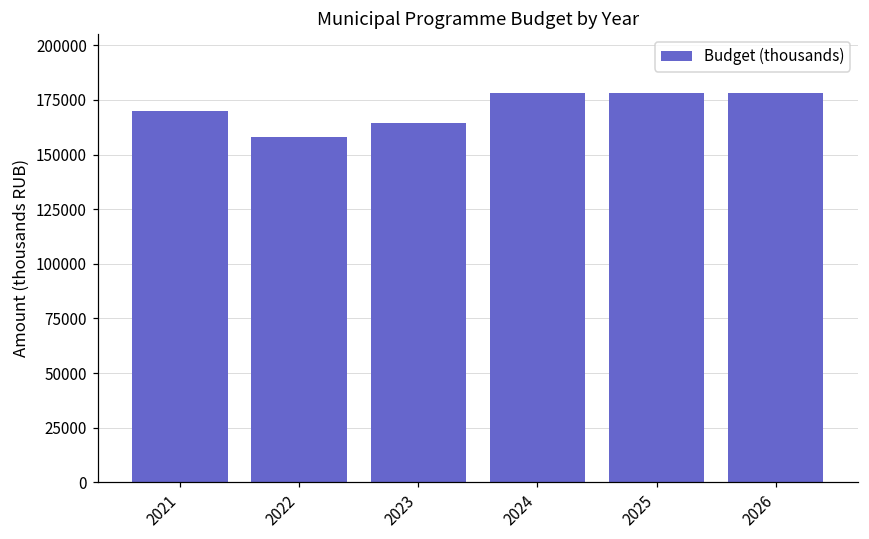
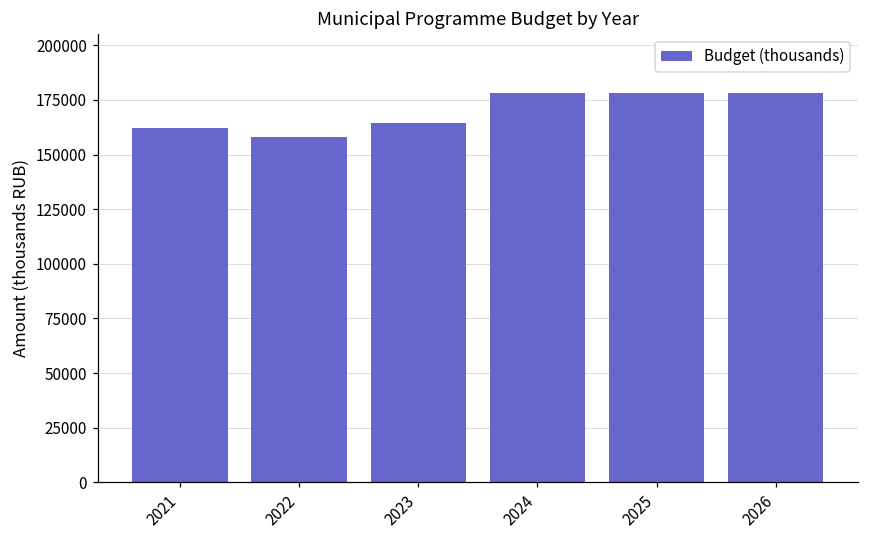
2021: 170000 -> 162000
